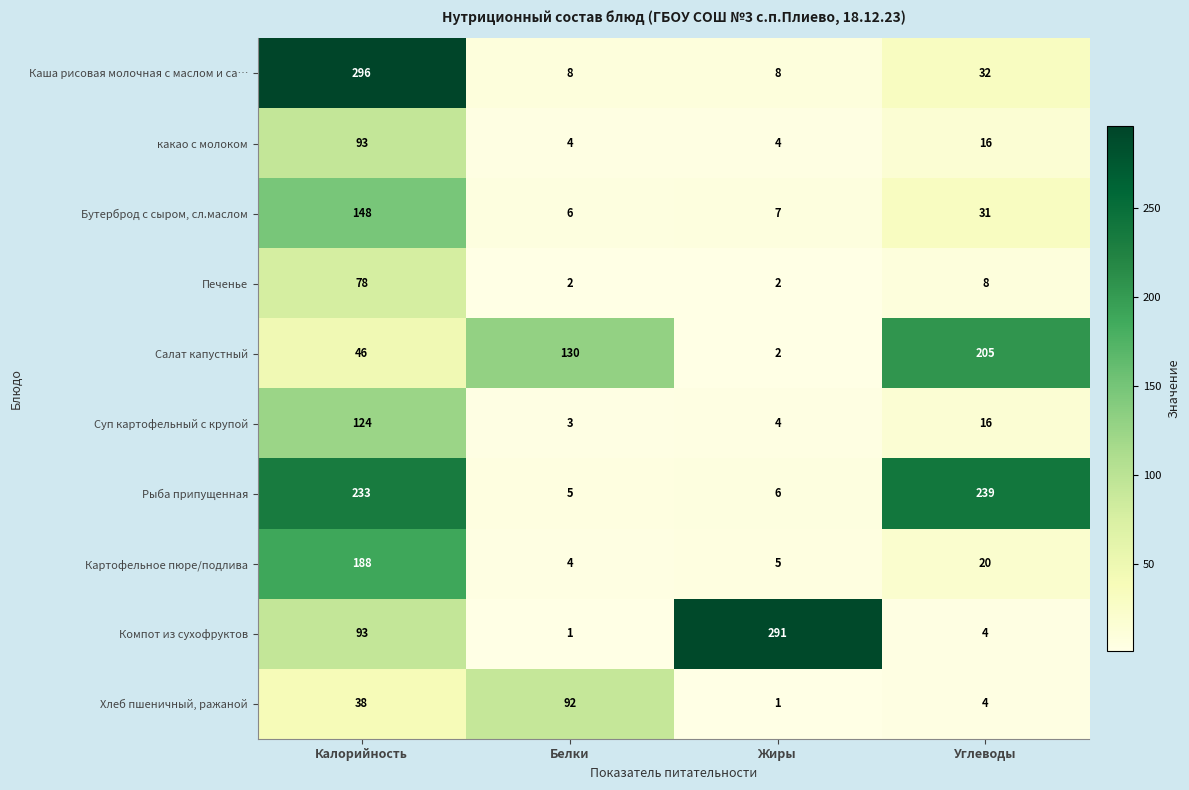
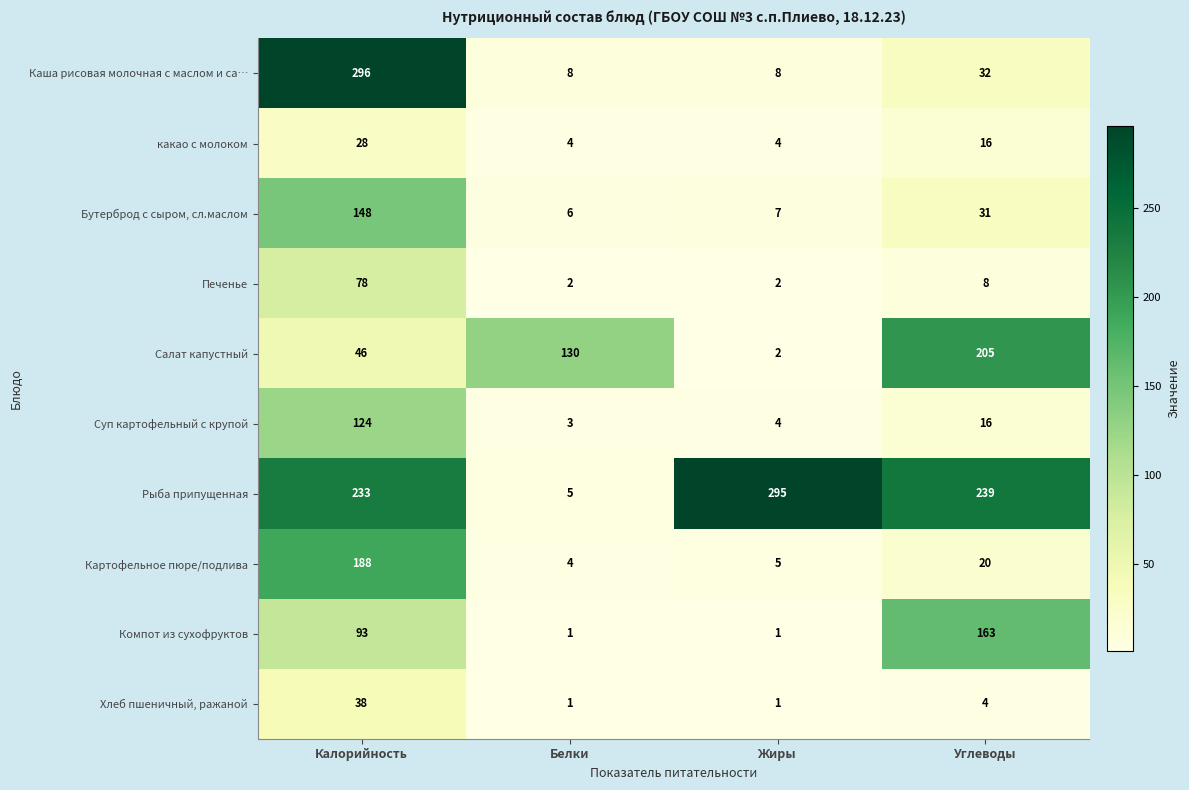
какао с молоком, Калорийность: 93 -> 28
Рыба припущенная, Жиры: 6 -> 295
Компот из сухофруктов, Жиры: 291 -> 1
Компот из сухофруктов, Углеводы: 4 -> 163
Хлеб пшеничный, ражаной, Белки: 92 -> 1
